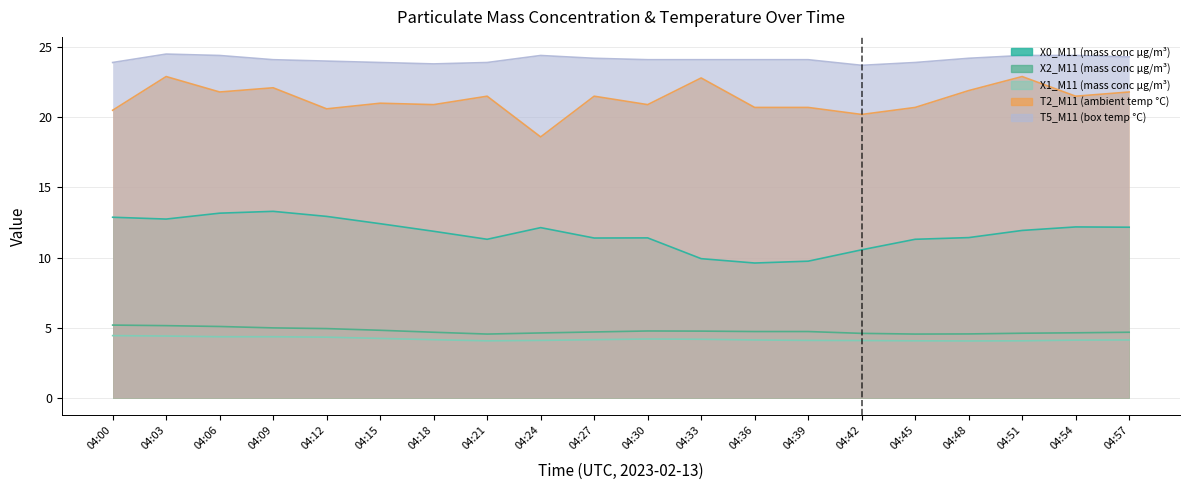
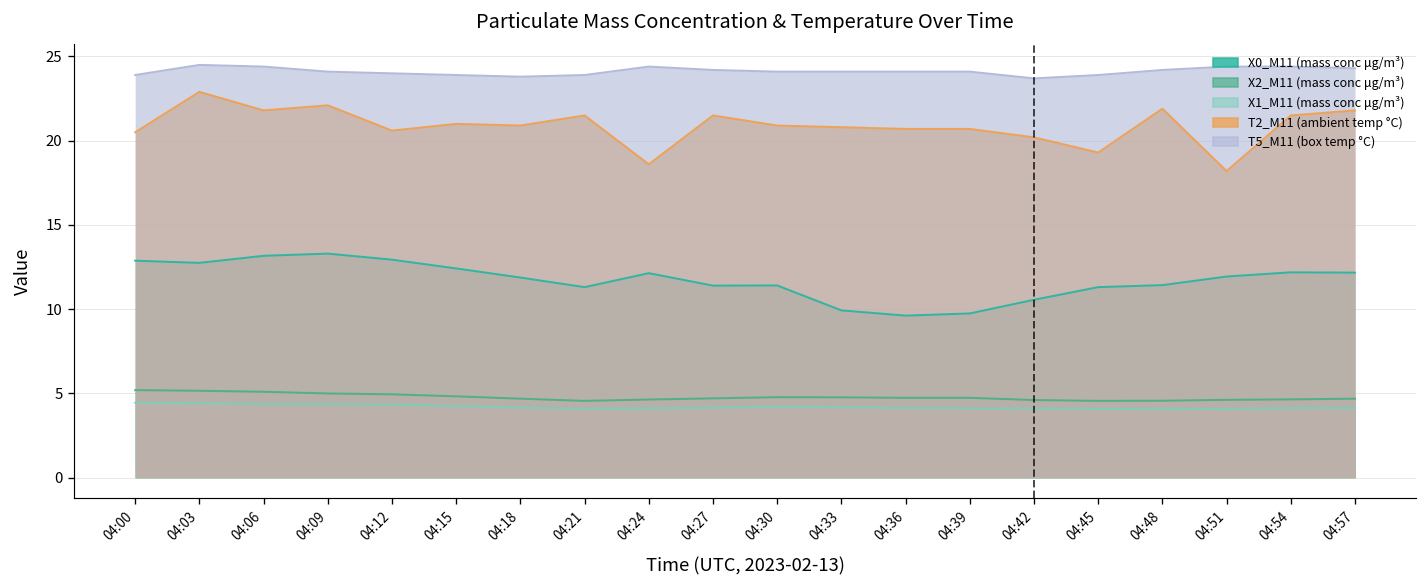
T2_M11 (ambient temp °C), 04:33: 22.8 -> 20.8
T2_M11 (ambient temp °C), 04:45: 20.7 -> 19.3
T2_M11 (ambient temp °C), 04:51: 22.9 -> 18.2
